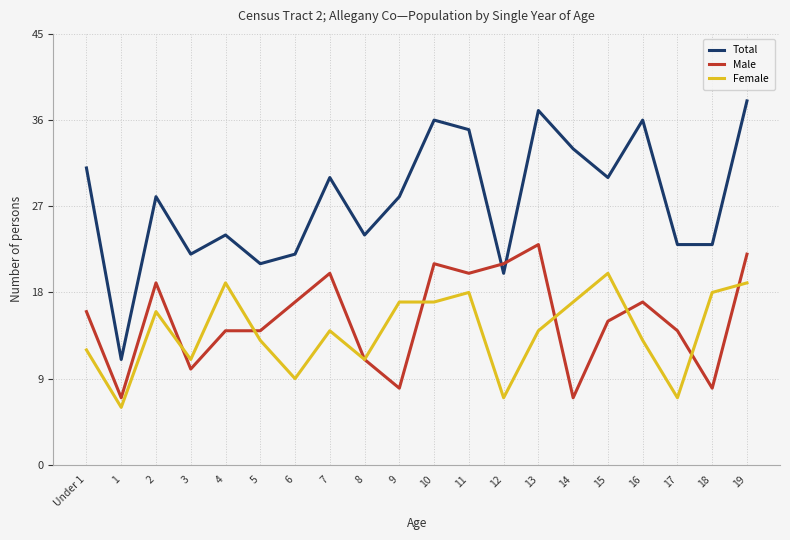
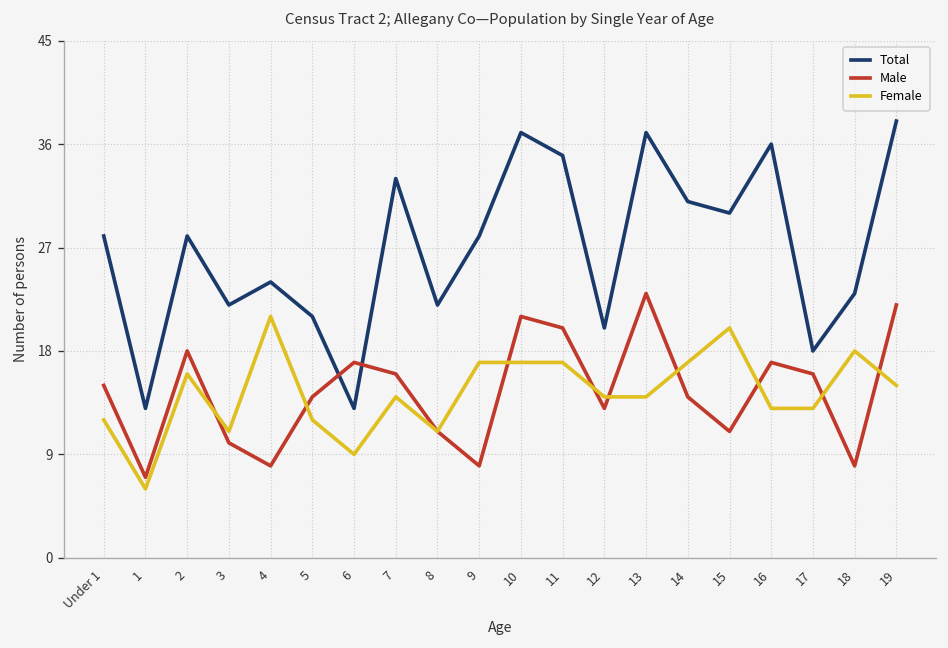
Total, Under 1: 31 -> 28
Male, Under 1: 16 -> 15
Total, 1: 11 -> 13
Male, 2: 19 -> 18
Male, 4: 14 -> 8
Female, 4: 19 -> 21
Female, 5: 13 -> 12
Total, 6: 22 -> 13
Total, 7: 30 -> 33
Male, 7: 20 -> 16
Total, 8: 24 -> 22
Total, 10: 36 -> 37
Female, 11: 18 -> 17
Male, 12: 21 -> 13
Female, 12: 7 -> 14
Total, 14: 33 -> 31
Male, 14: 7 -> 14
Male, 15: 15 -> 11
Total, 17: 23 -> 18
Male, 17: 14 -> 16
Female, 17: 7 -> 13
Female, 19: 19 -> 15
